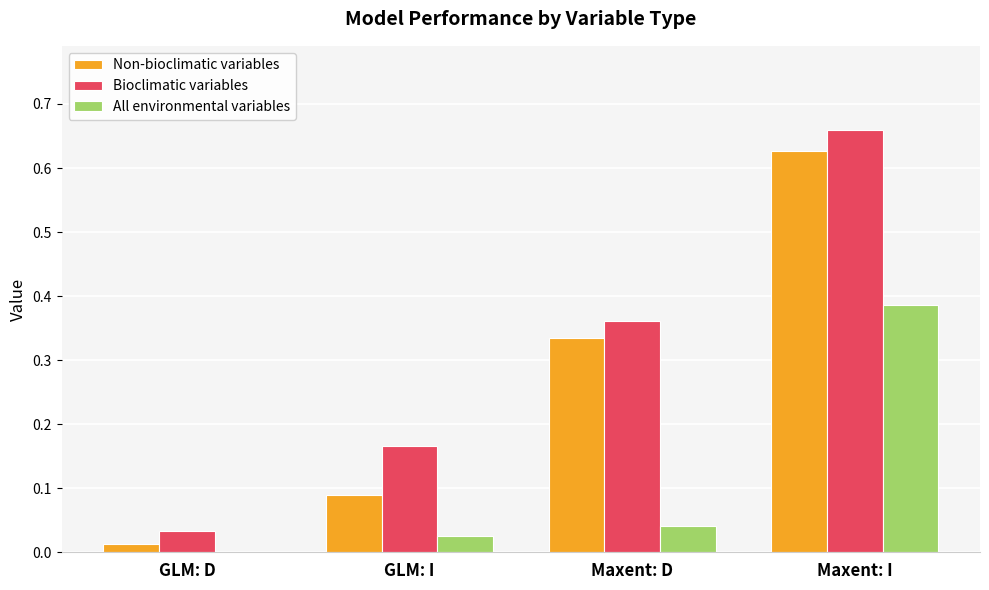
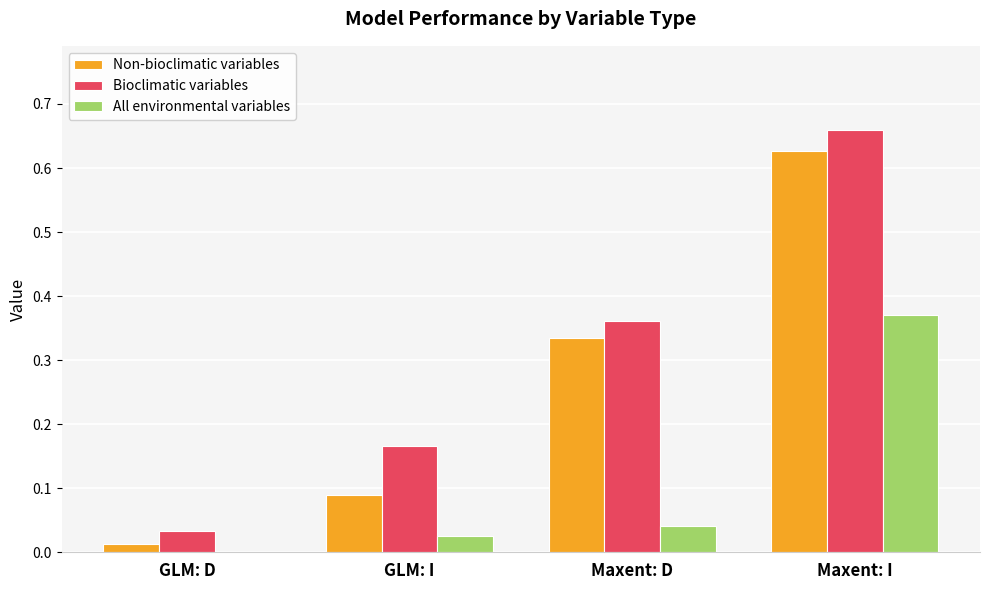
All environmental variables, Maxent: I: 0.39 -> 0.37
